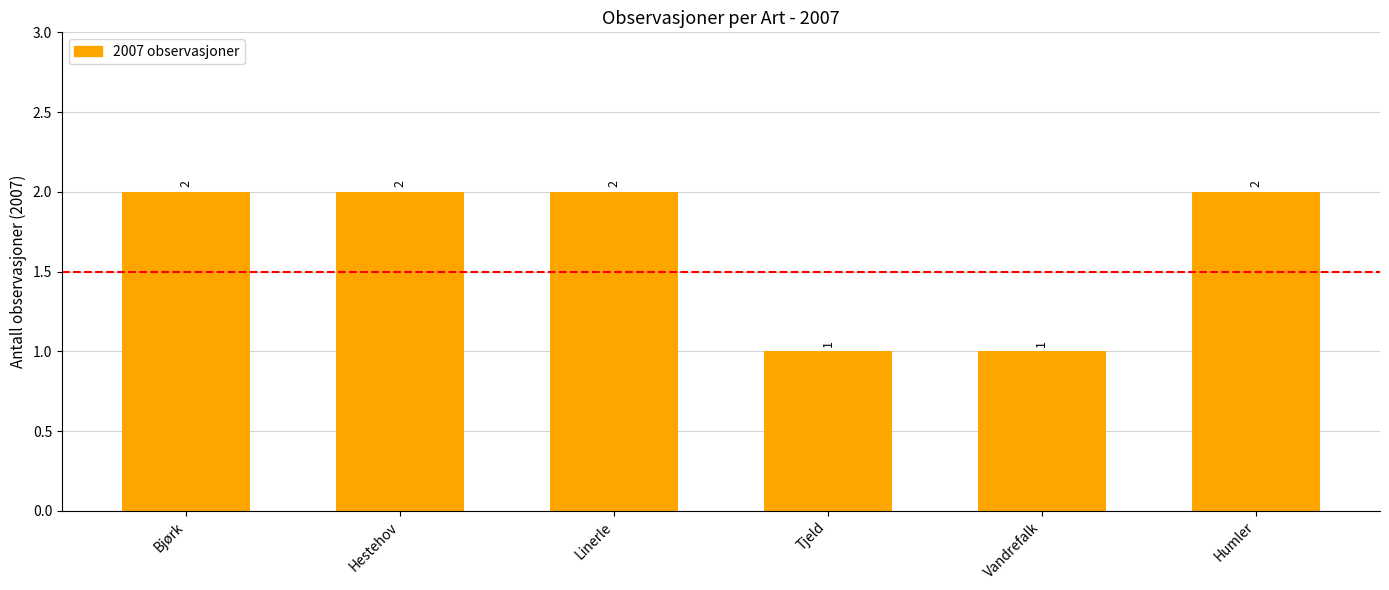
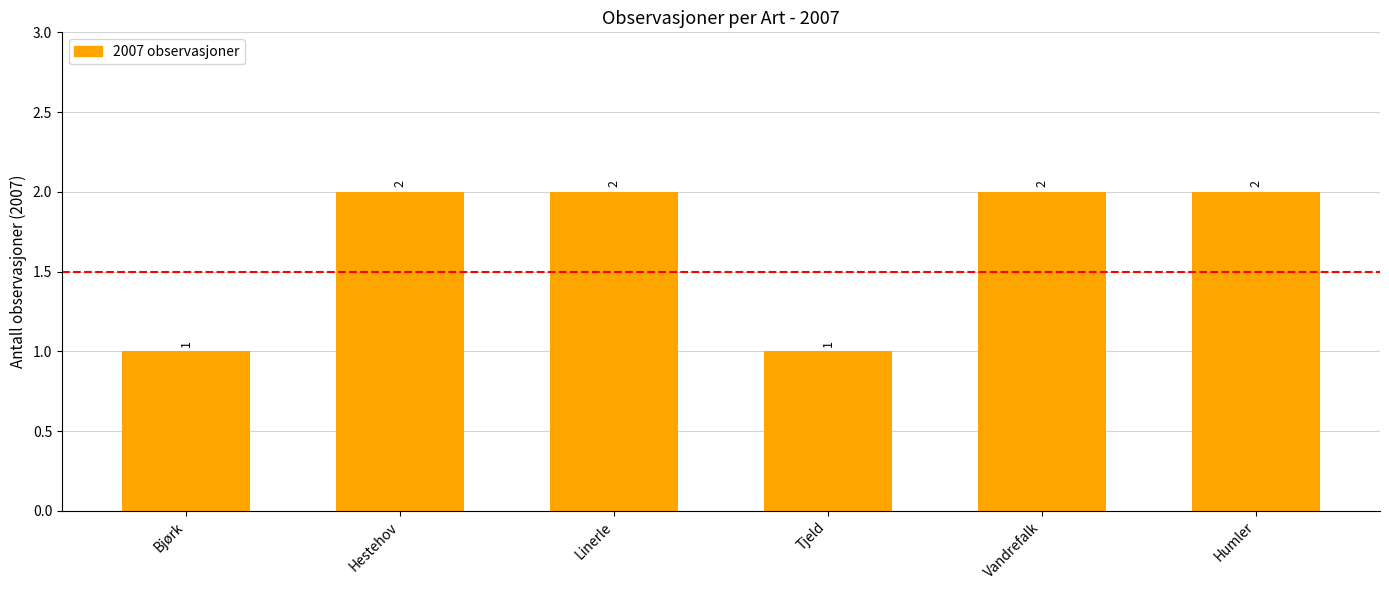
Bjørk: 2 -> 1
Vandrefalk: 1 -> 2
